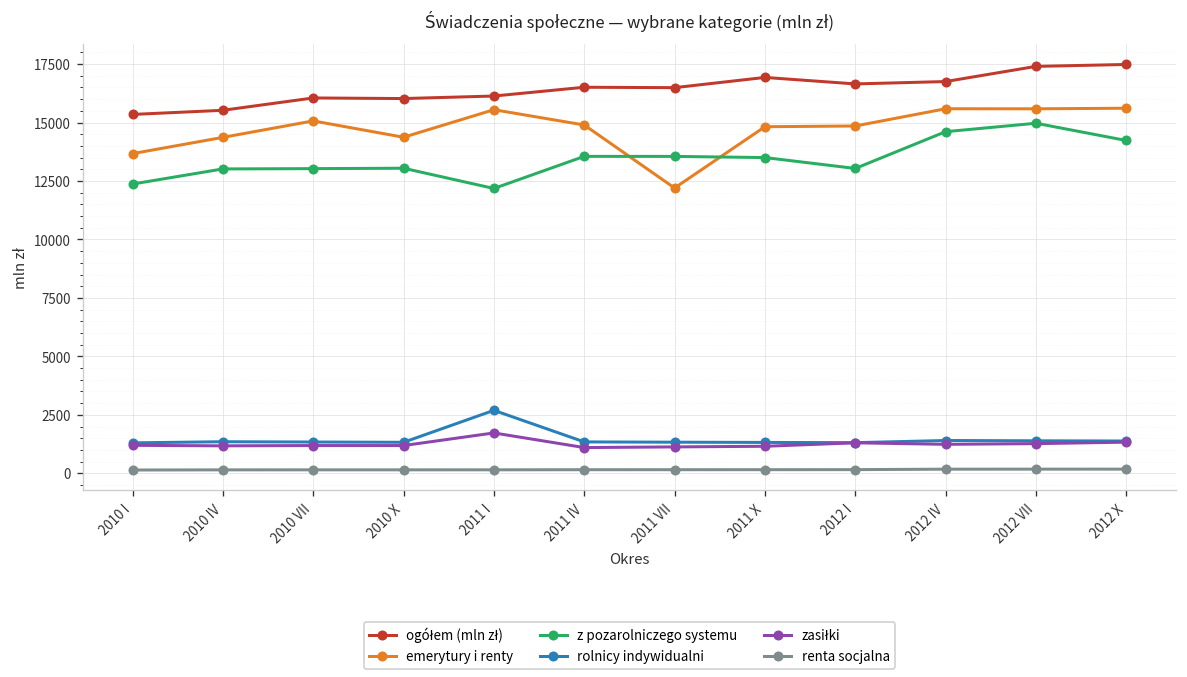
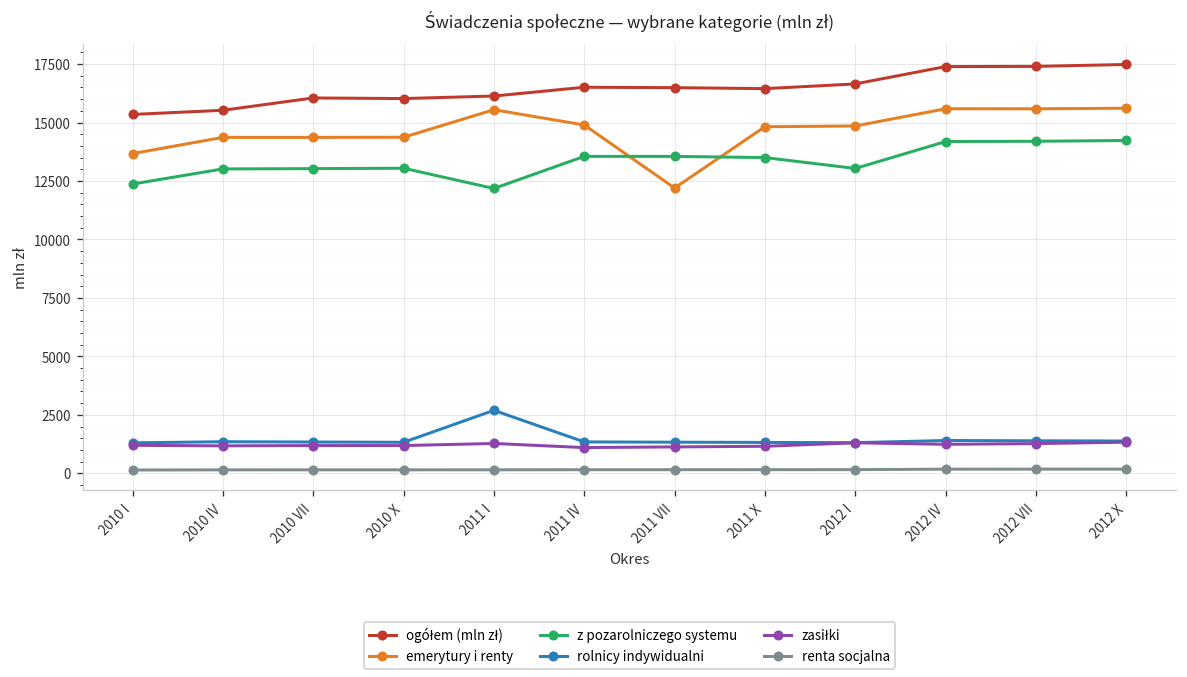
emerytury i renty, 2010 VII: 15100 -> 14400
zasiłki, 2011 I: 1700 -> 1300
ogółem (mln zł), 2011 X: 16900 -> 16500
ogółem (mln zł), 2012 IV: 16800 -> 17400
z pozarolniczego systemu, 2012 IV: 14600 -> 14200
z pozarolniczego systemu, 2012 VII: 15000 -> 14200
